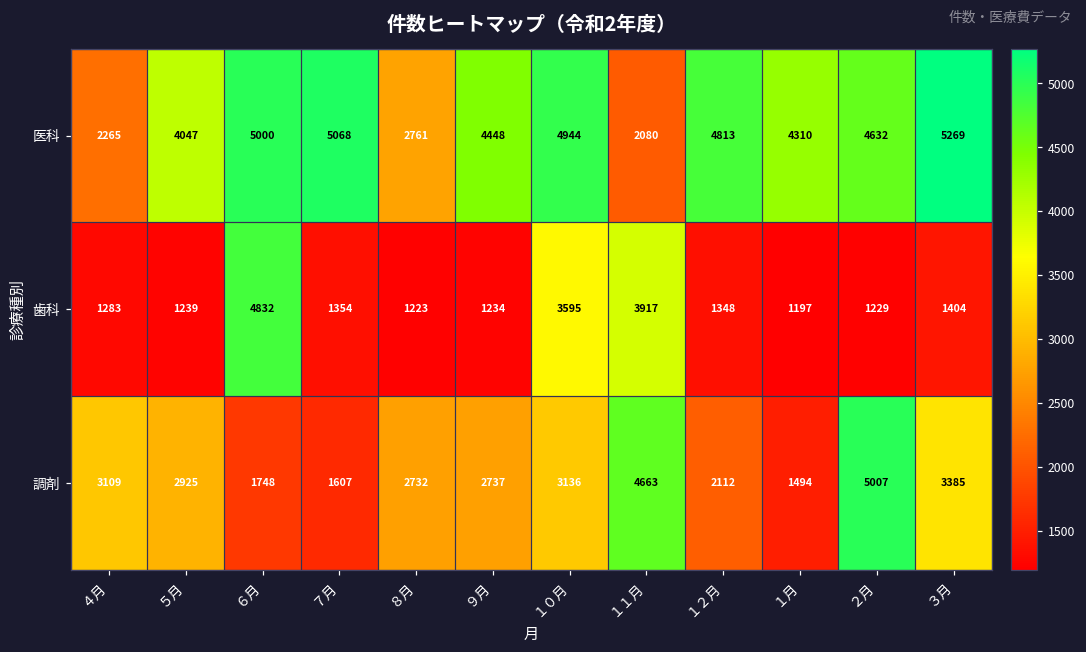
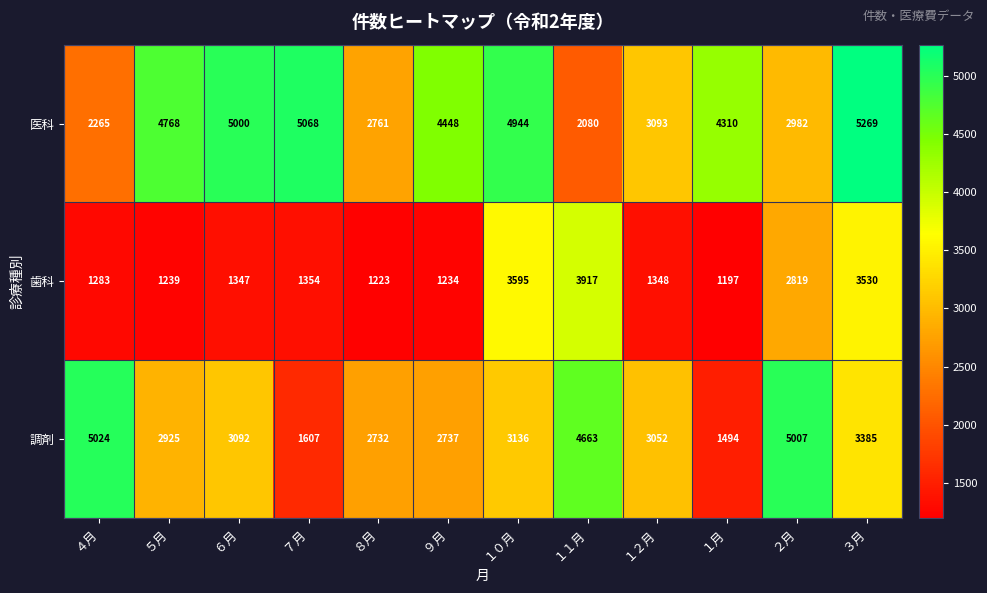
医科, ５月: 4047 -> 4768
医科, １２月: 4813 -> 3093
医科, ２月: 4632 -> 2982
歯科, ６月: 4832 -> 1347
歯科, ２月: 1229 -> 2819
歯科, ３月: 1404 -> 3530
調剤, ４月: 3109 -> 5024
調剤, ６月: 1748 -> 3092
調剤, １２月: 2112 -> 3052
